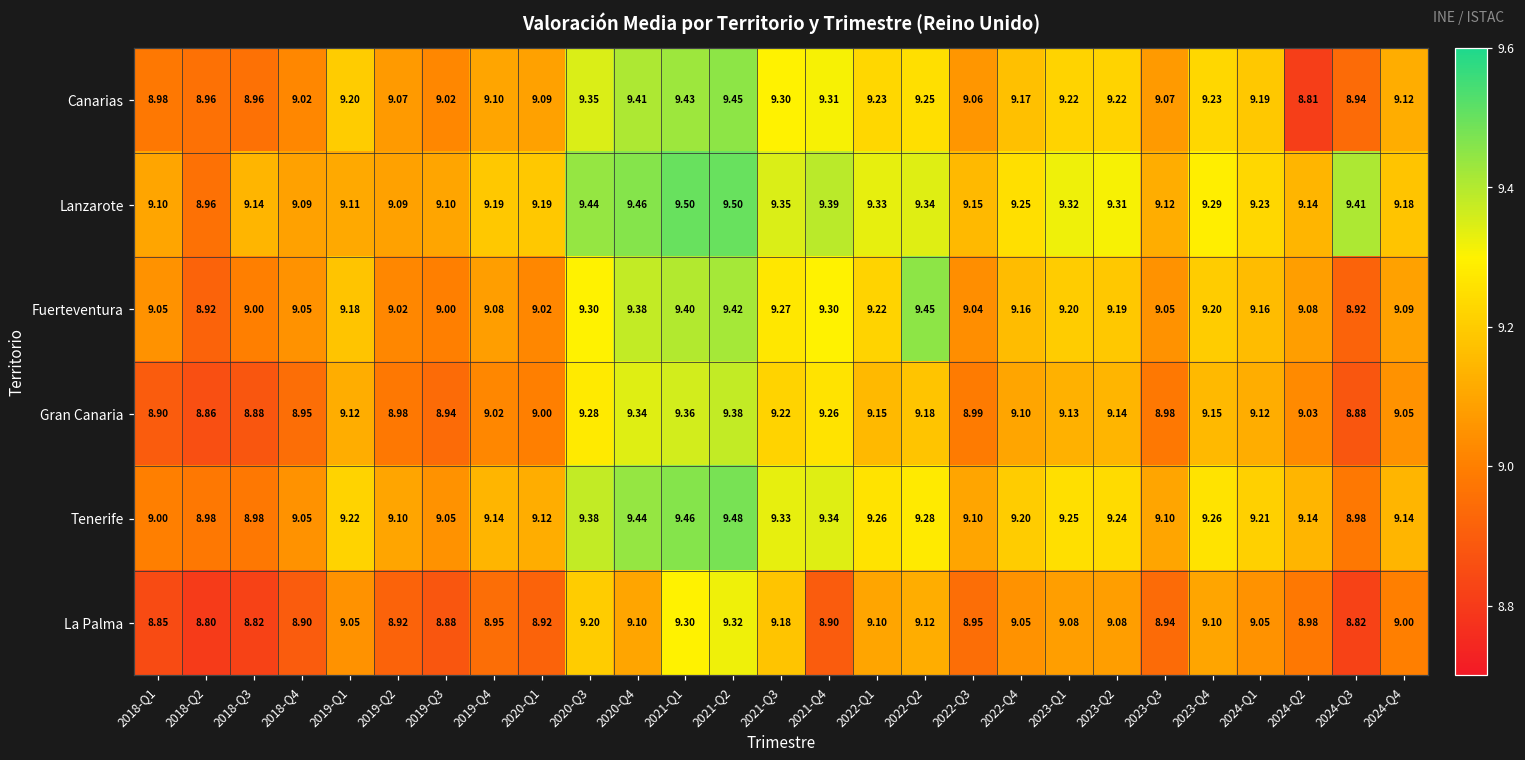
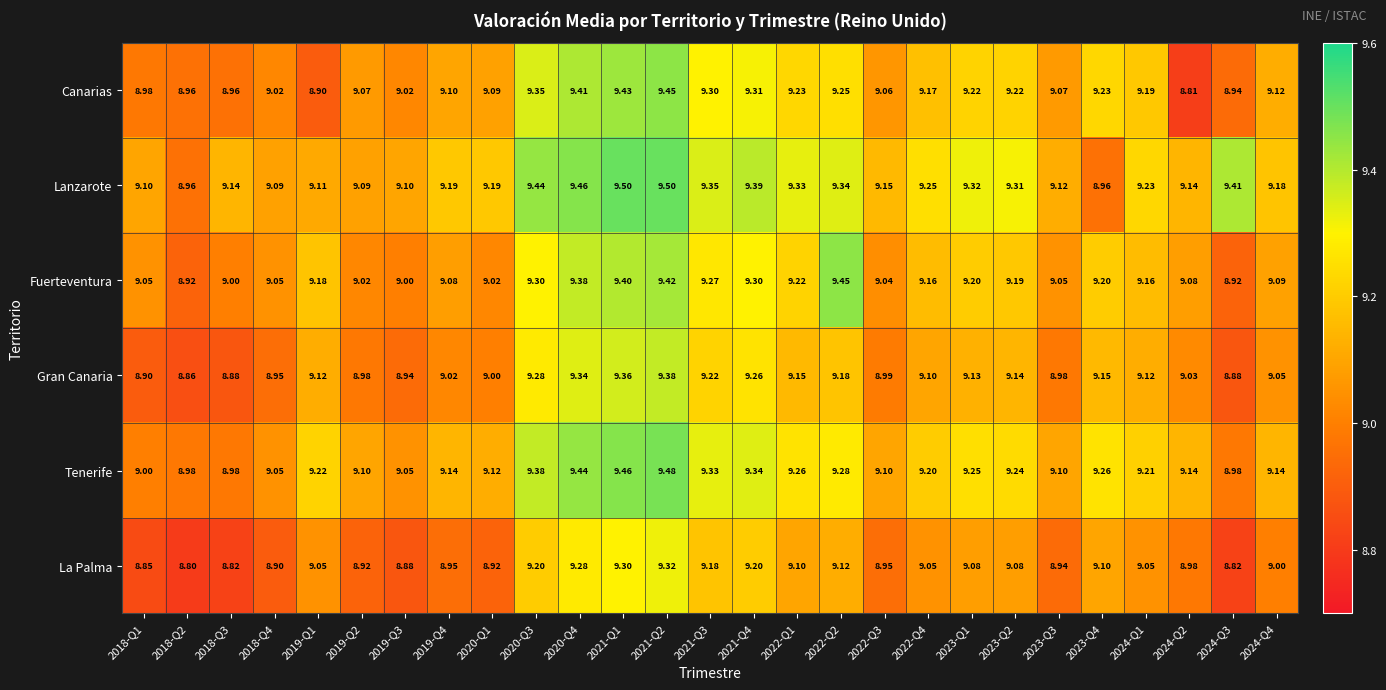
Canarias, 2019-Q1: 9.20 -> 8.90
Lanzarote, 2023-Q4: 9.29 -> 8.96
La Palma, 2020-Q4: 9.10 -> 9.28
La Palma, 2021-Q4: 8.90 -> 9.20
